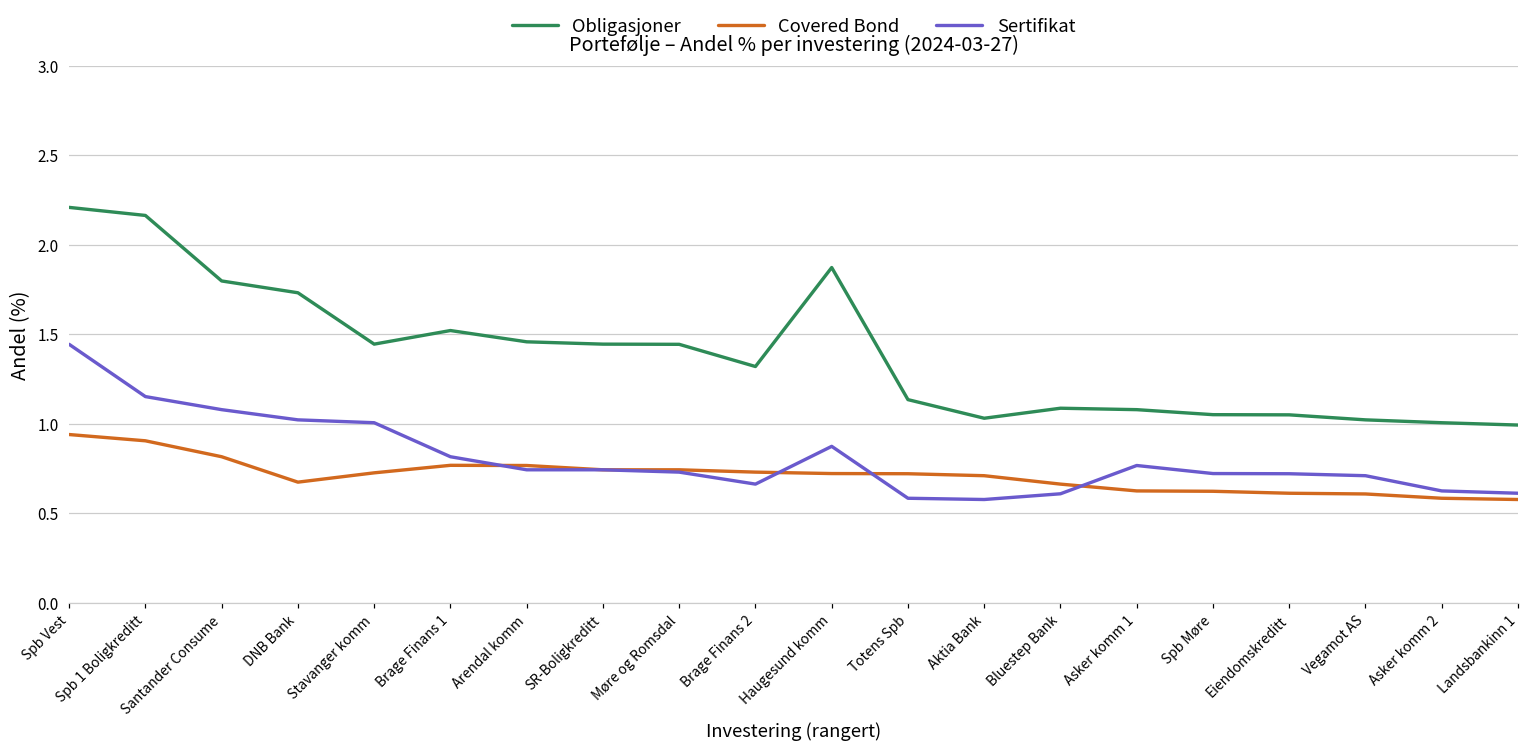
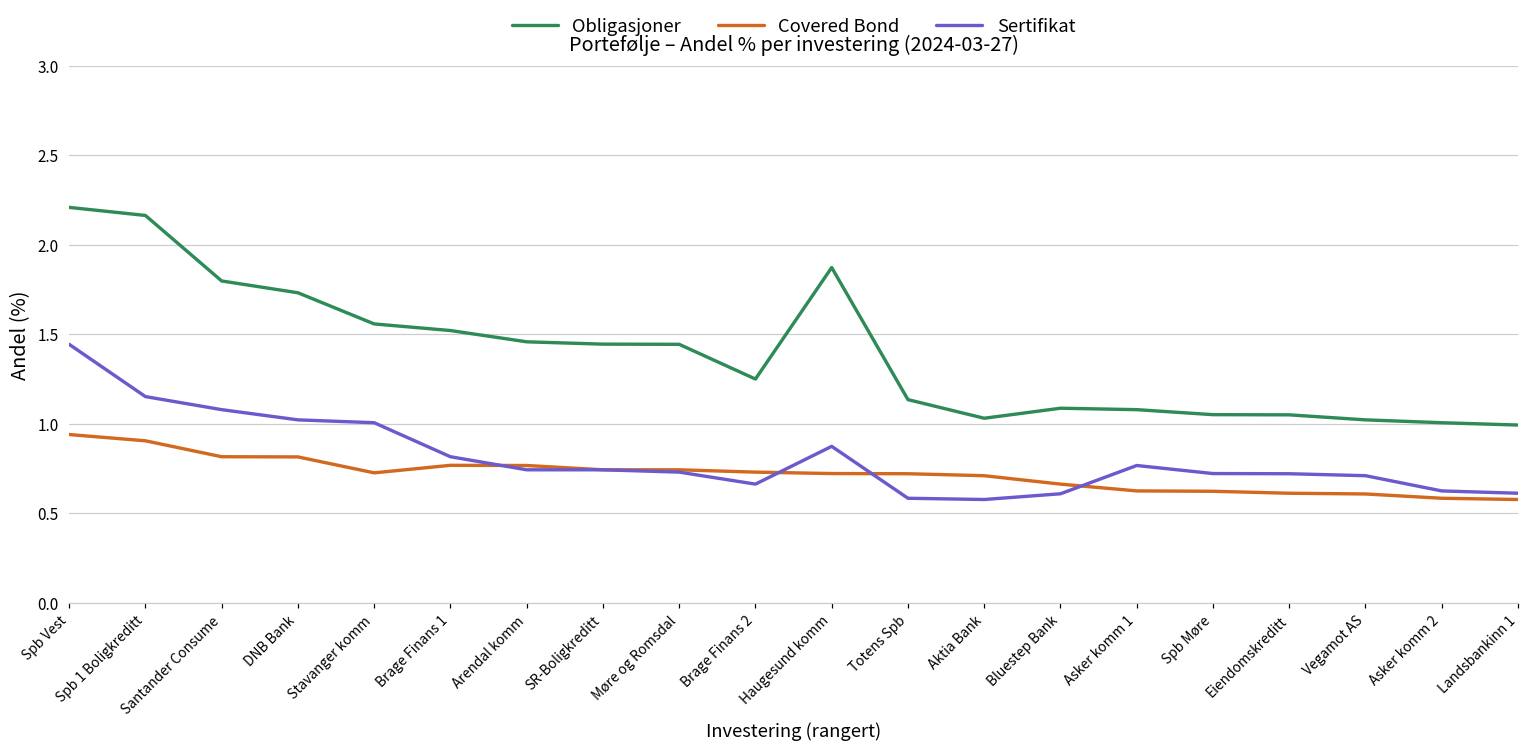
Covered Bond, DNB Bank: 0.68 -> 0.82
Obligasjoner, Stavanger komm: 1.45 -> 1.56
Obligasjoner, Brage Finans 2: 1.32 -> 1.25
